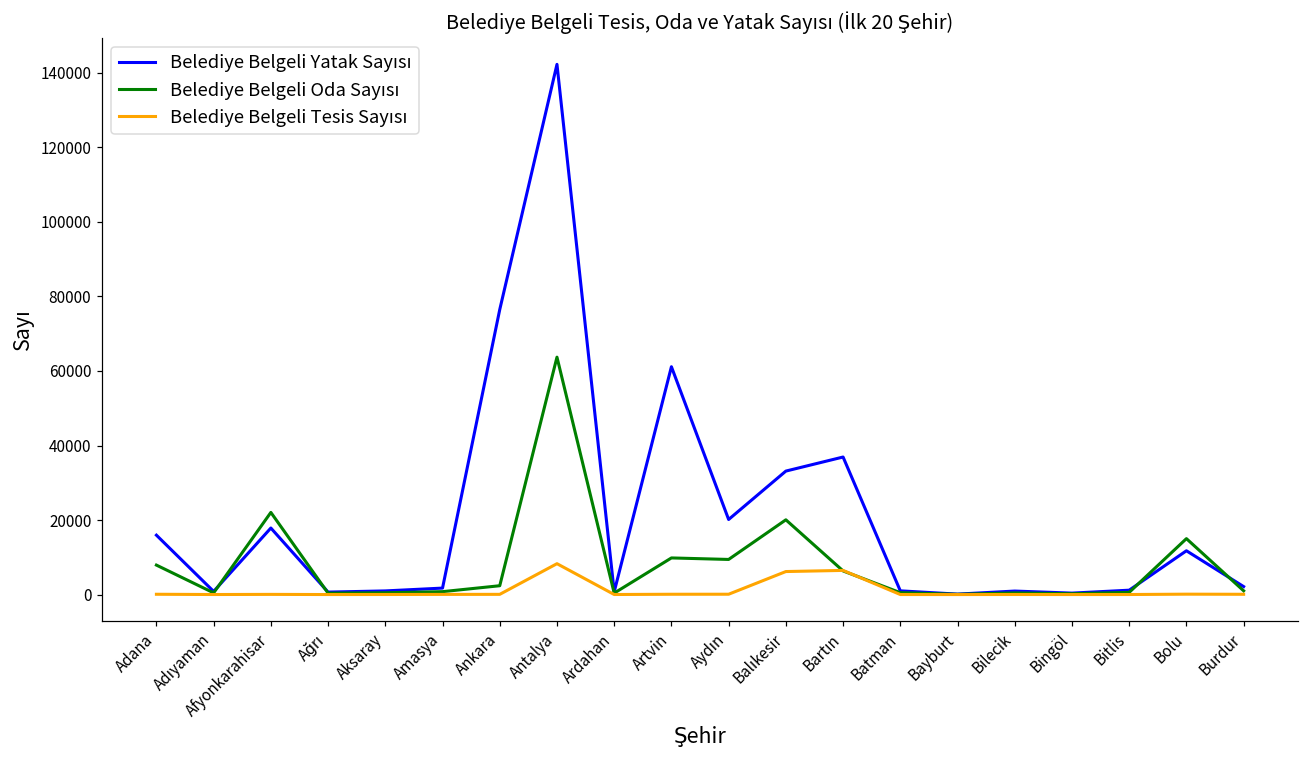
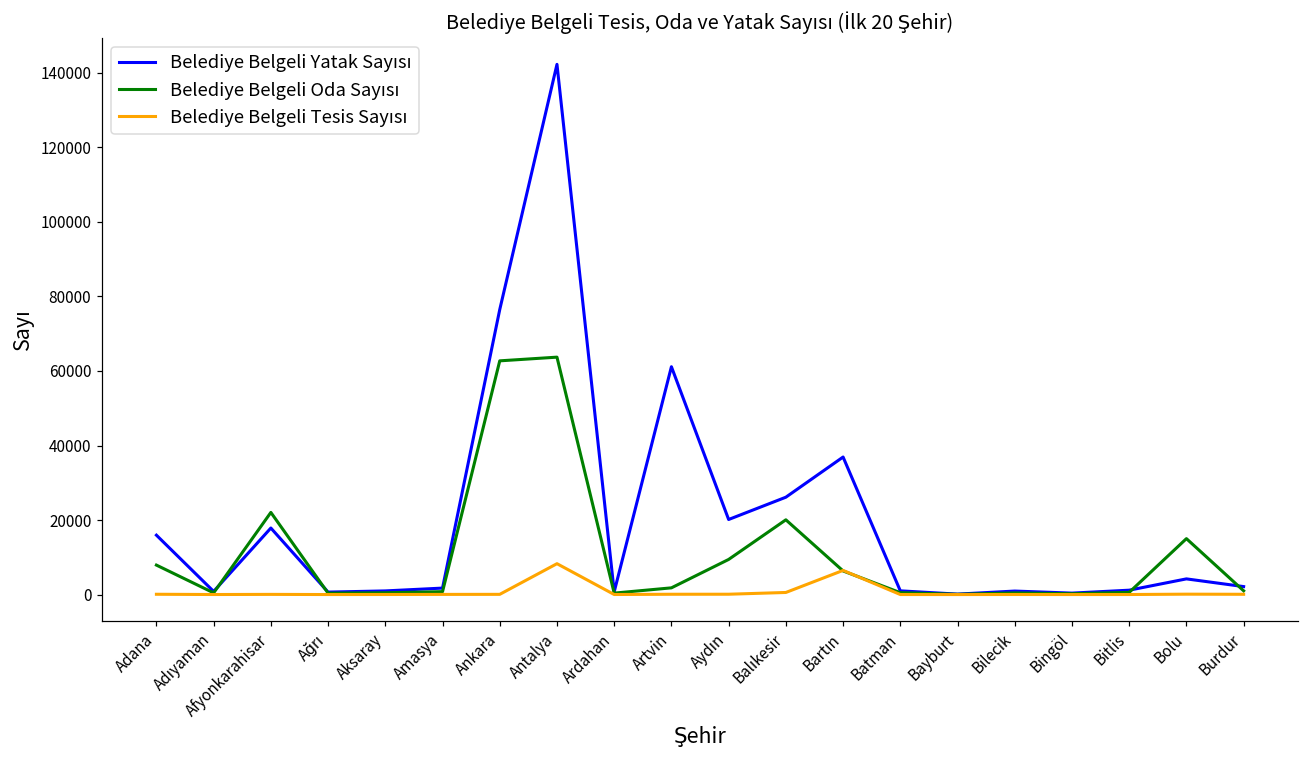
Belediye Belgeli Oda Sayısı, Ankara: 2000 -> 63000
Belediye Belgeli Oda Sayısı, Artvin: 10000 -> 2000
Belediye Belgeli Yatak Sayısı, Balıkesir: 33000 -> 26000
Belediye Belgeli Tesis Sayısı, Balıkesir: 6000 -> 1000
Belediye Belgeli Yatak Sayısı, Bolu: 12000 -> 4000
